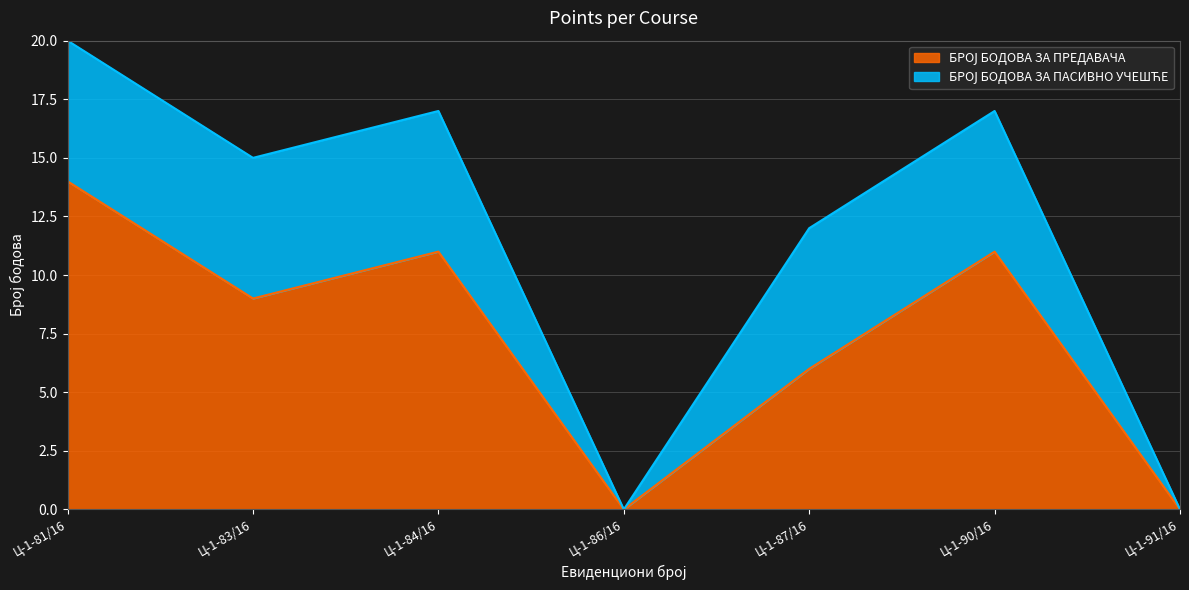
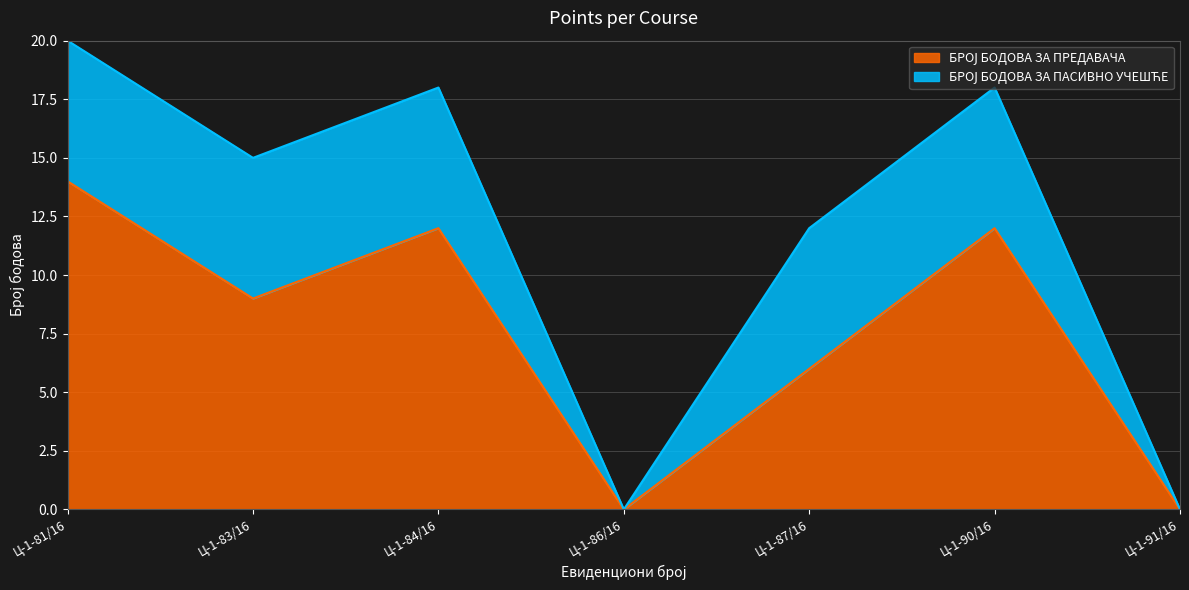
БРОЈ БОДОВА ЗА ПРЕДАВАЧА, Ц-1-84/16: 11 -> 12
БРОЈ БОДОВА ЗА ПРЕДАВАЧА, Ц-1-90/16: 11 -> 12
